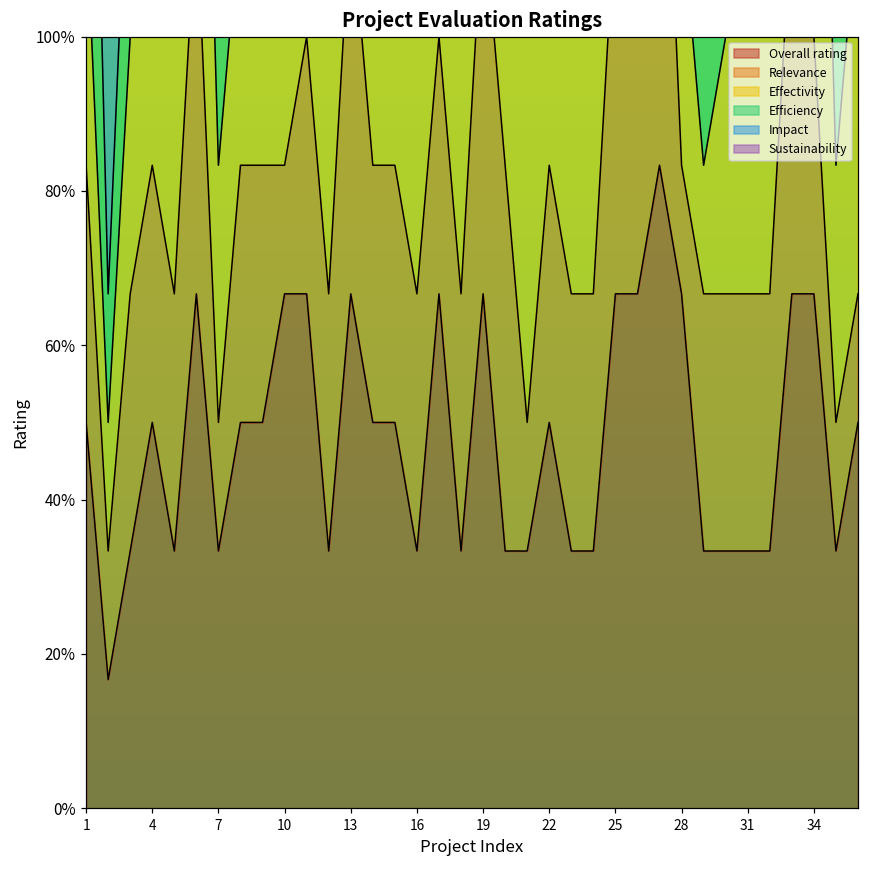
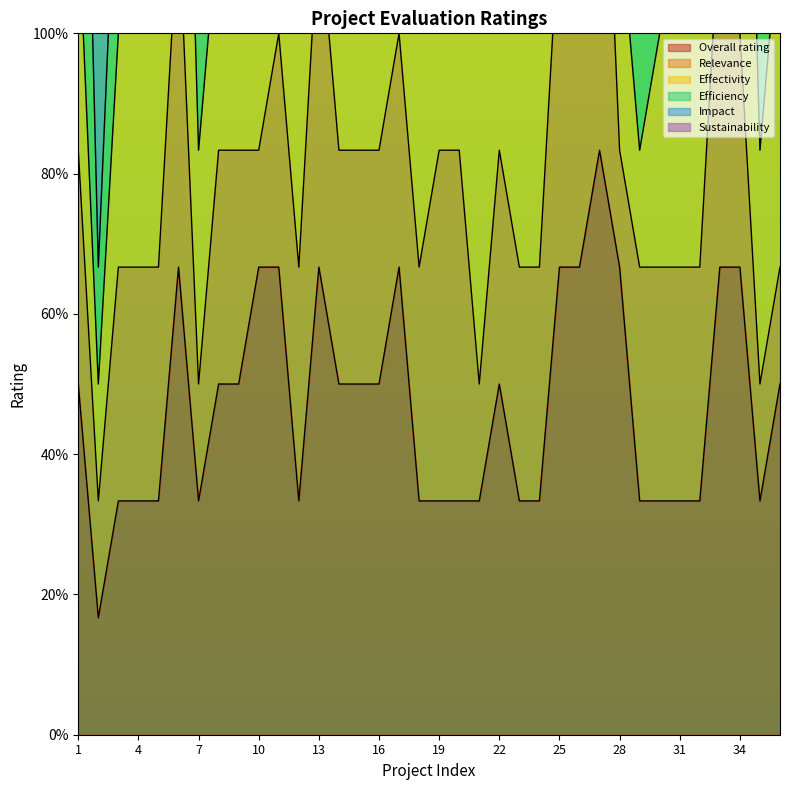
Overall rating, 4: 50% -> 33%
Overall rating, 16: 33% -> 50%
Overall rating, 19: 67% -> 33%
